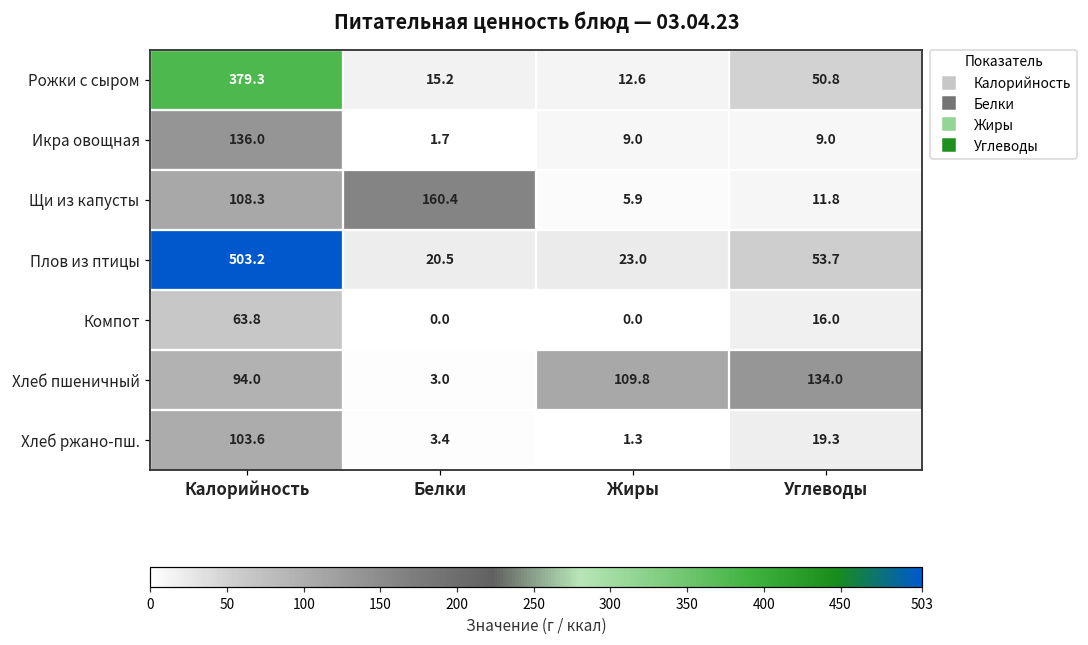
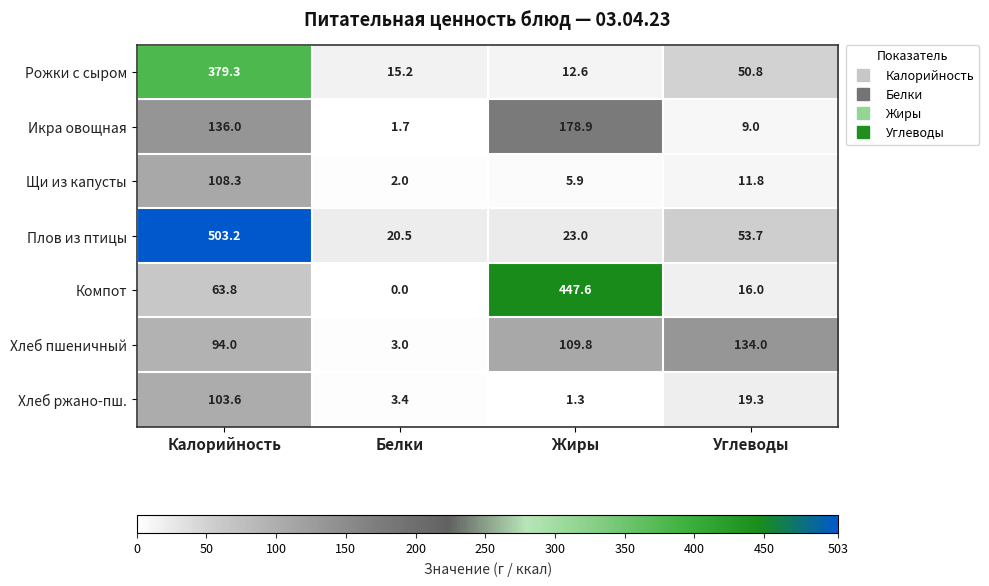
Икра овощная, Жиры: 9.0 -> 178.9
Щи из капусты, Белки: 160.4 -> 2.0
Компот, Жиры: 0.0 -> 447.6
